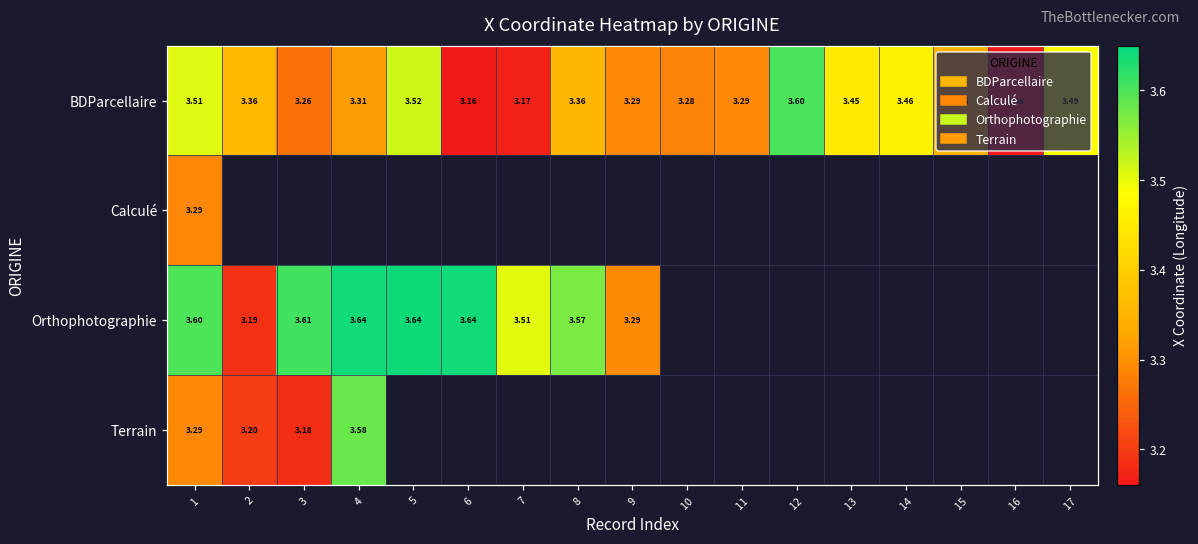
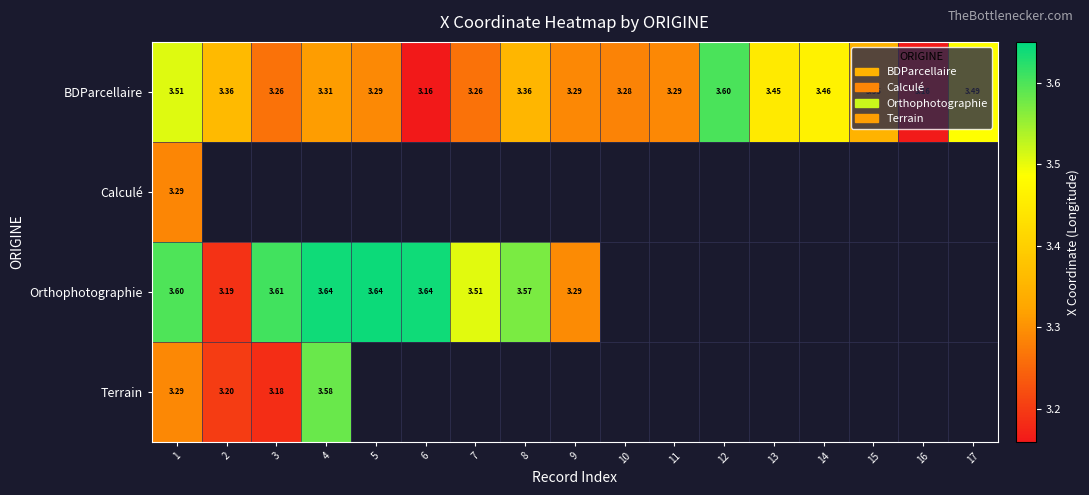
BDParcellaire, 5: 3.52 -> 3.29
BDParcellaire, 7: 3.17 -> 3.26
